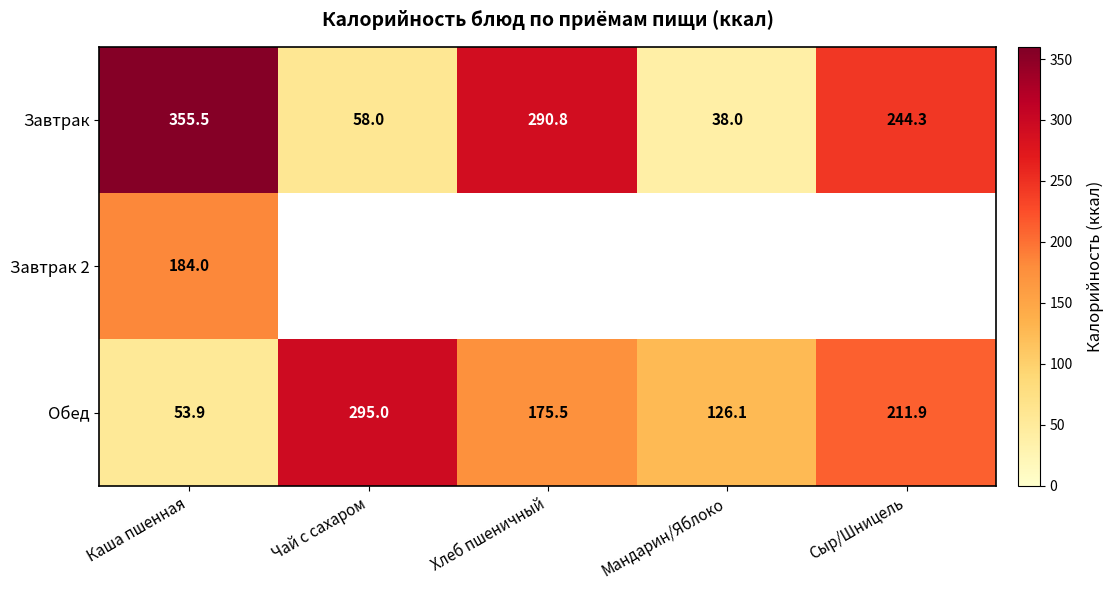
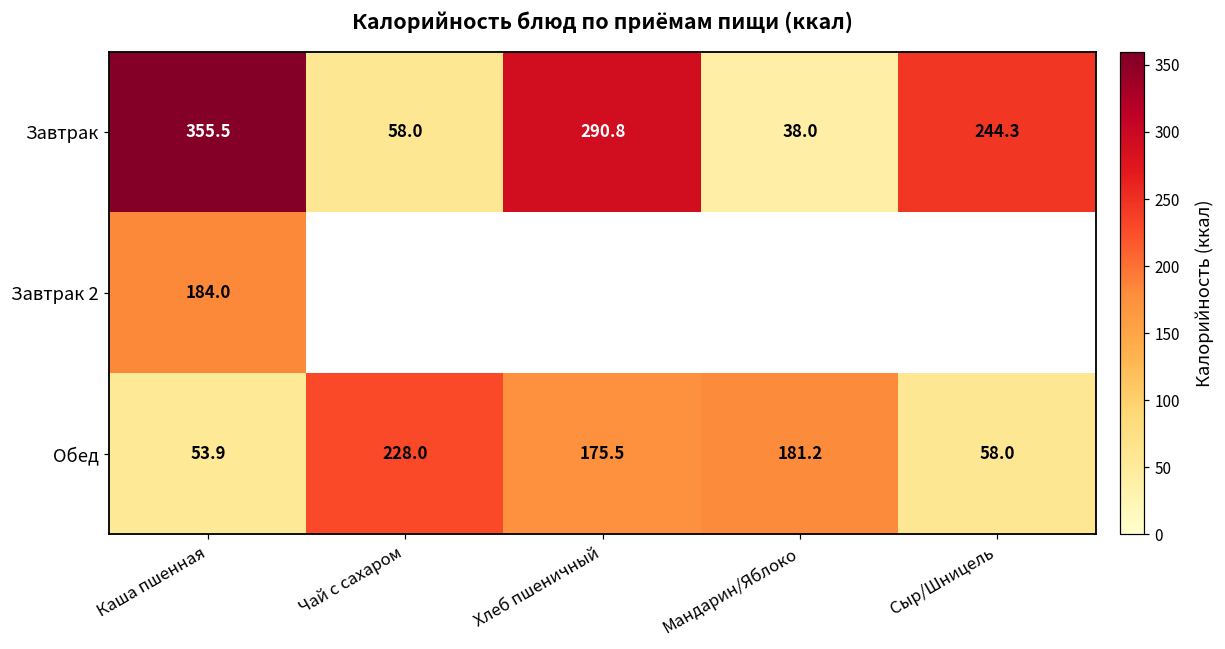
Обед, Чай с сахаром: 295.0 -> 228.0
Обед, Мандарин/Яблоко: 126.1 -> 181.2
Обед, Сыр/Шницель: 211.9 -> 58.0
